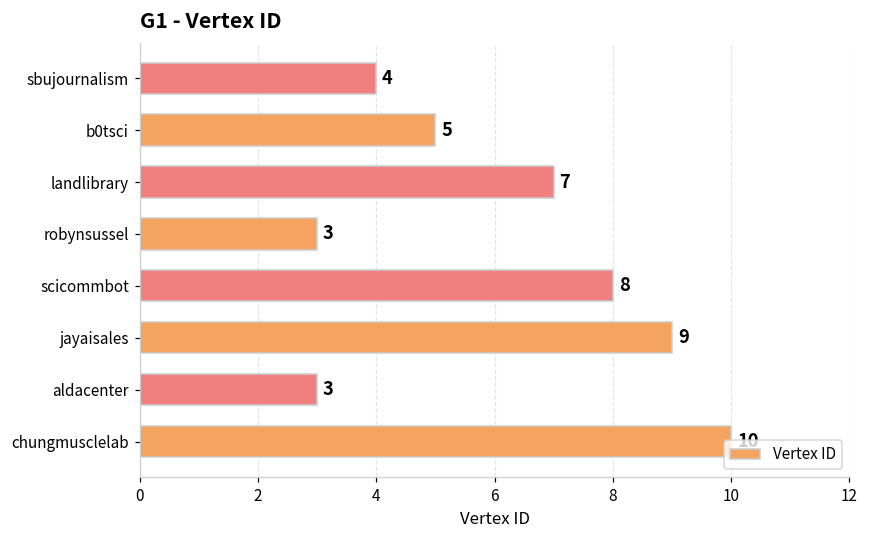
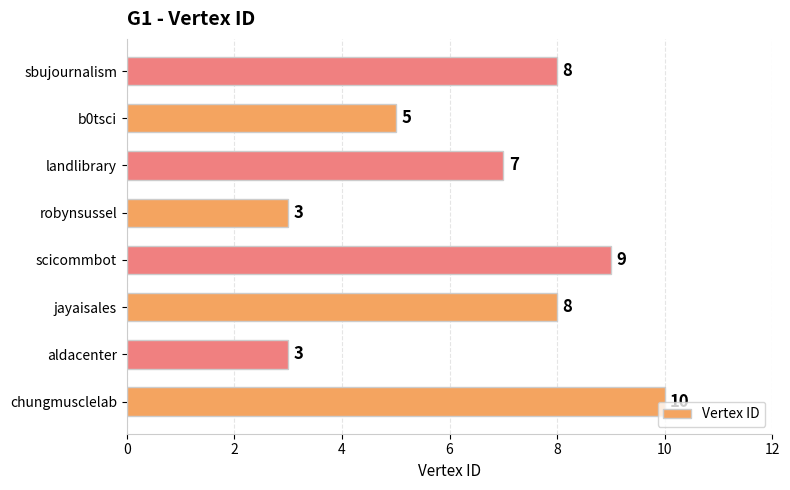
sbujournalism: 4 -> 8
scicommbot: 8 -> 9
jayaisales: 9 -> 8
